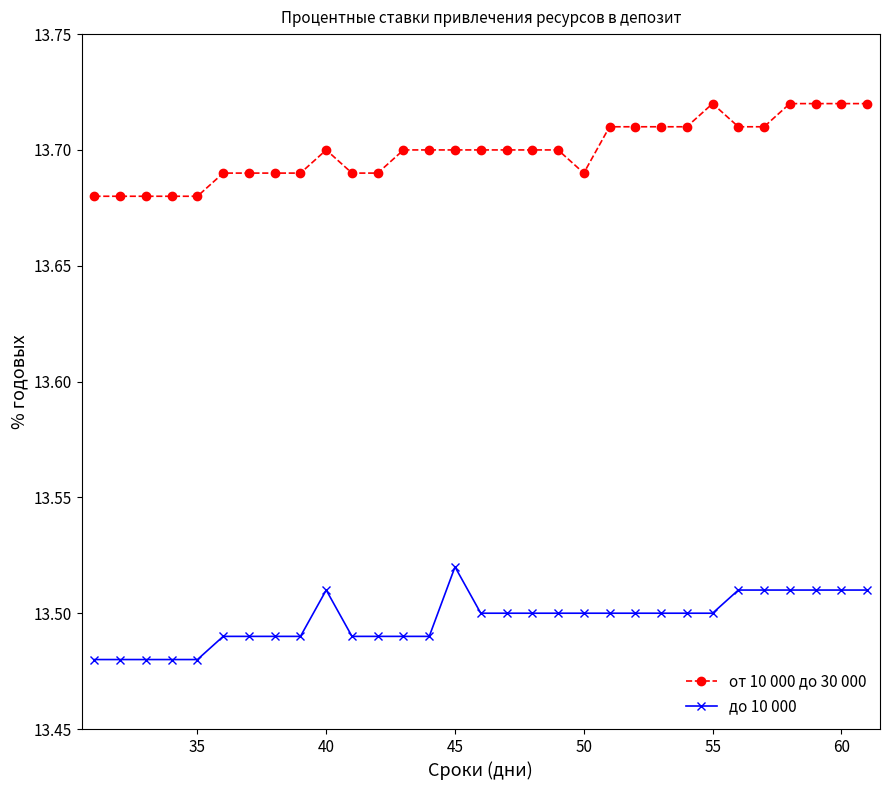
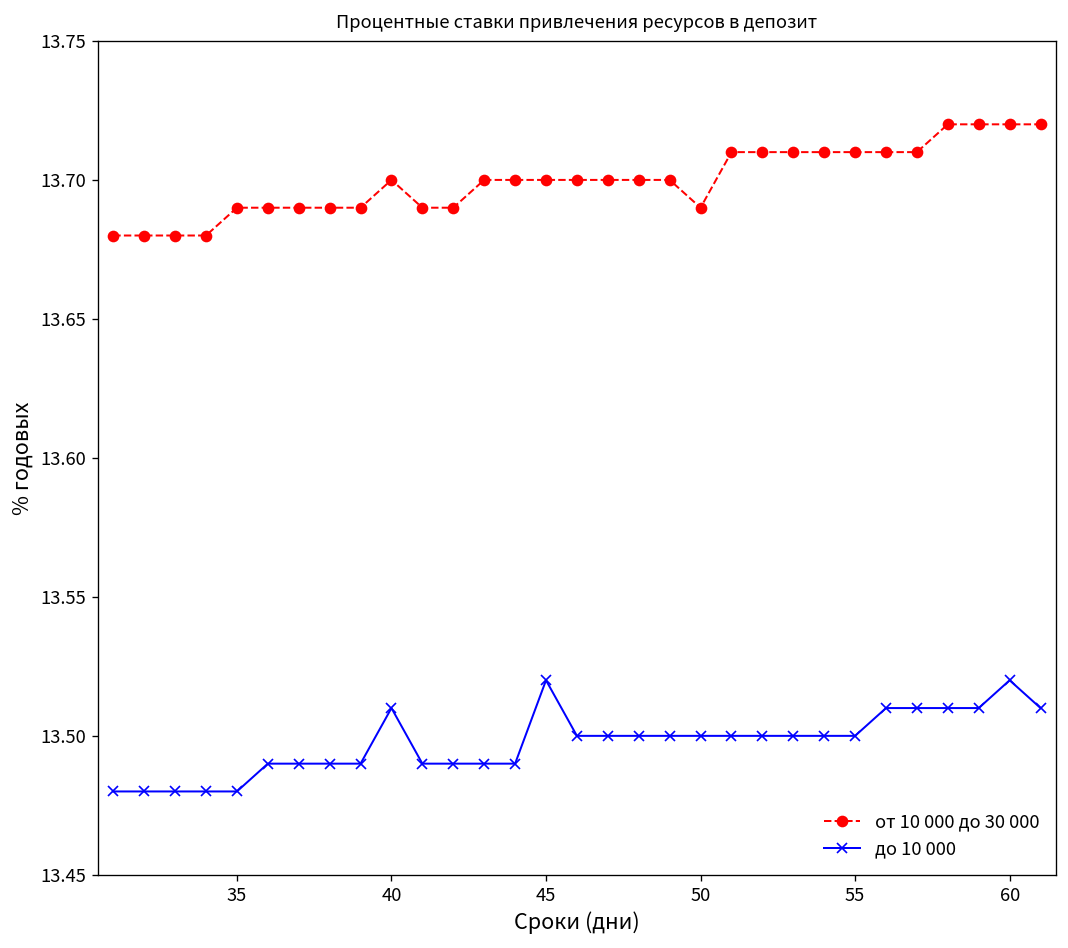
от 10 000 до 30 000, 35: 13.68 -> 13.69
от 10 000 до 30 000, 55: 13.72 -> 13.71
до 10 000, 60: 13.51 -> 13.52
